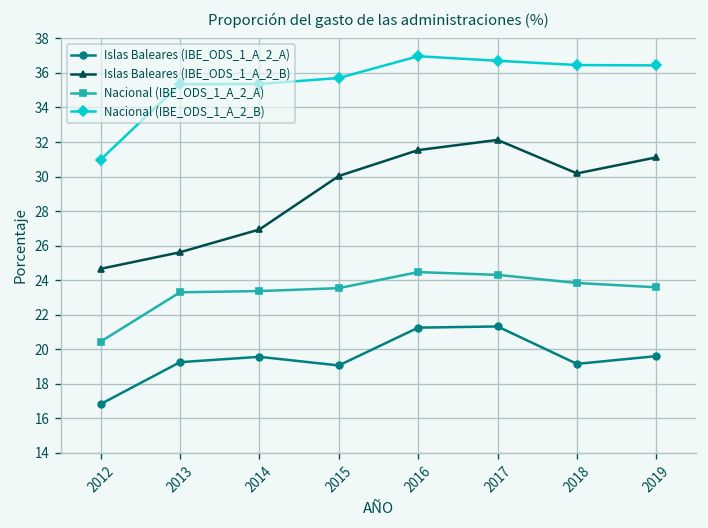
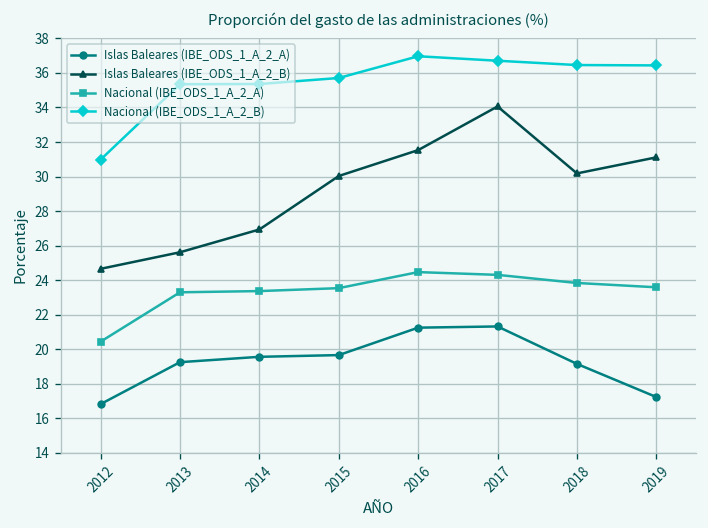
Islas Baleares (IBE_ODS_1_A_2_A), 2015: 19.1 -> 19.7
Islas Baleares (IBE_ODS_1_A_2_B), 2017: 32.1 -> 34.1
Islas Baleares (IBE_ODS_1_A_2_A), 2019: 19.6 -> 17.2
